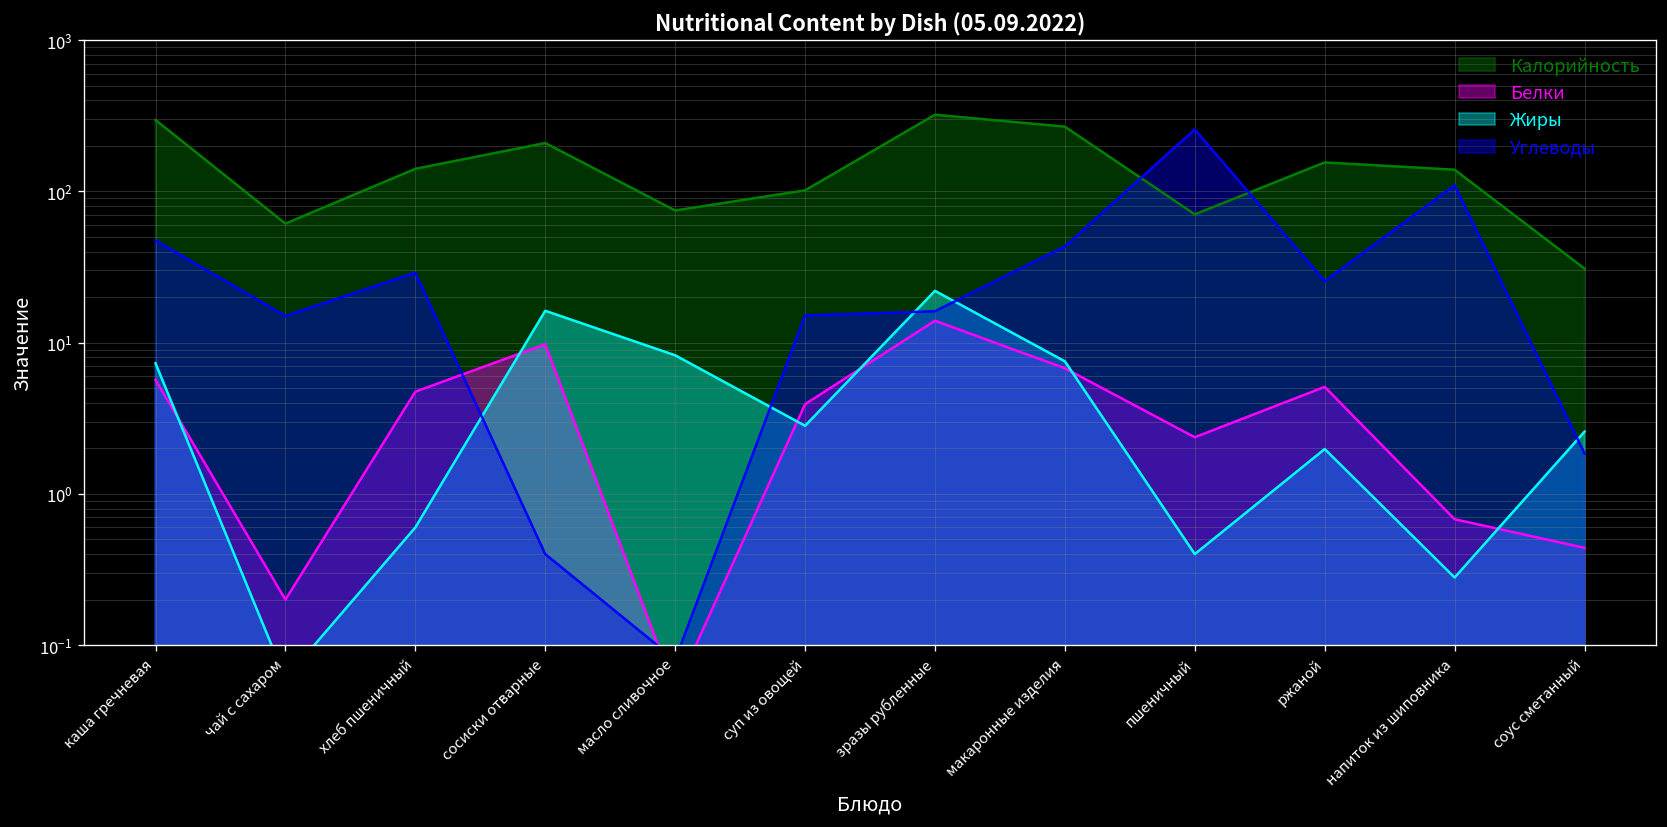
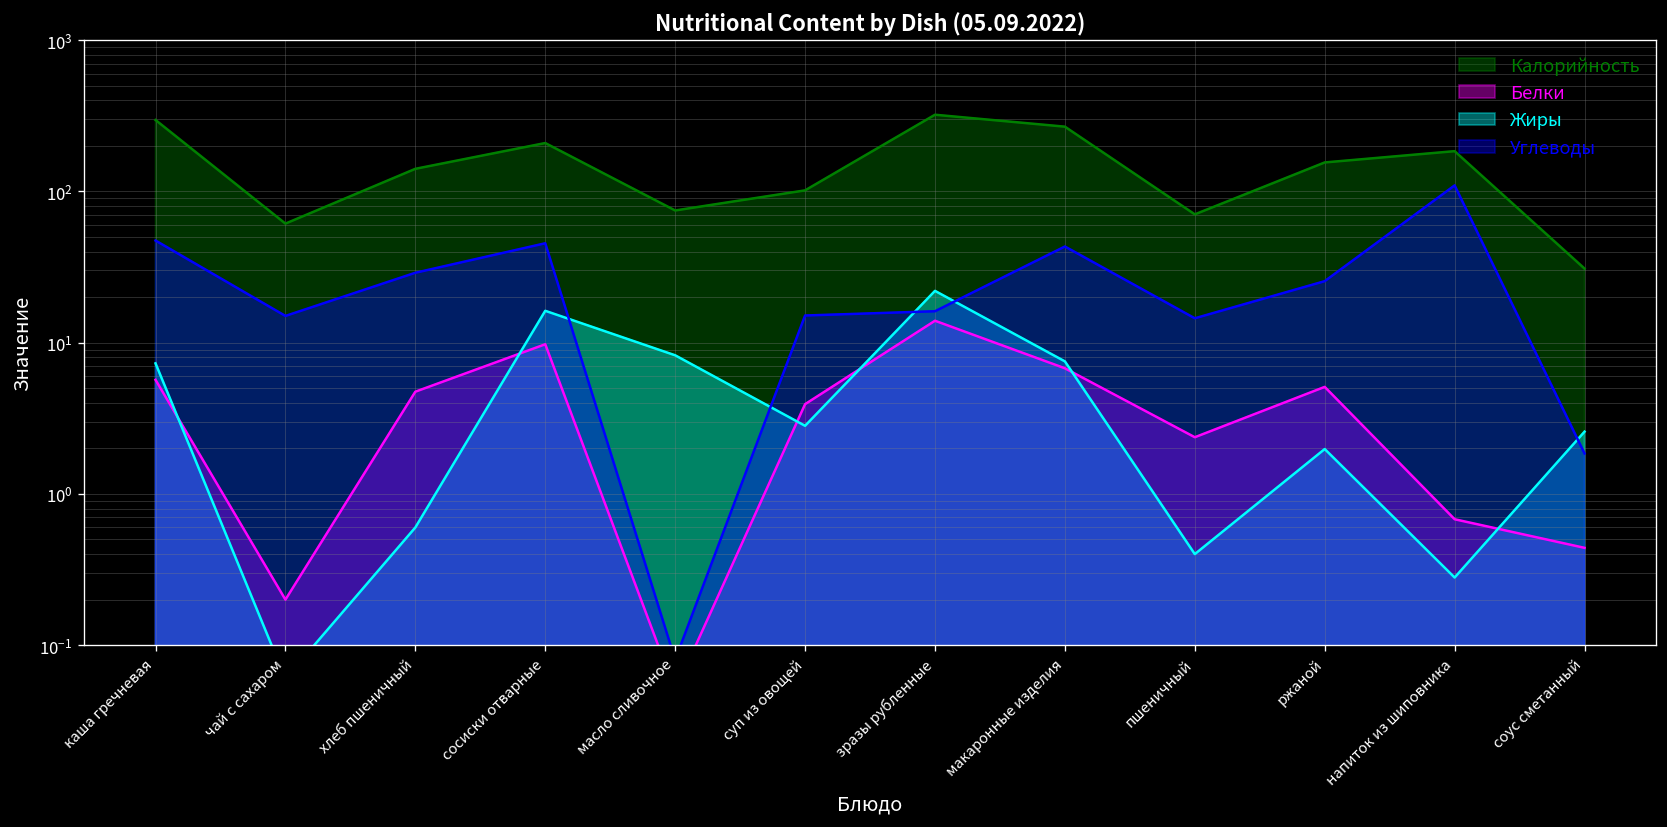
Углеводы, сосиски отварные: 0.4 -> 45
Углеводы, пшеничный: 260 -> 14
Калорийность, напиток из шиповника: 140 -> 180
